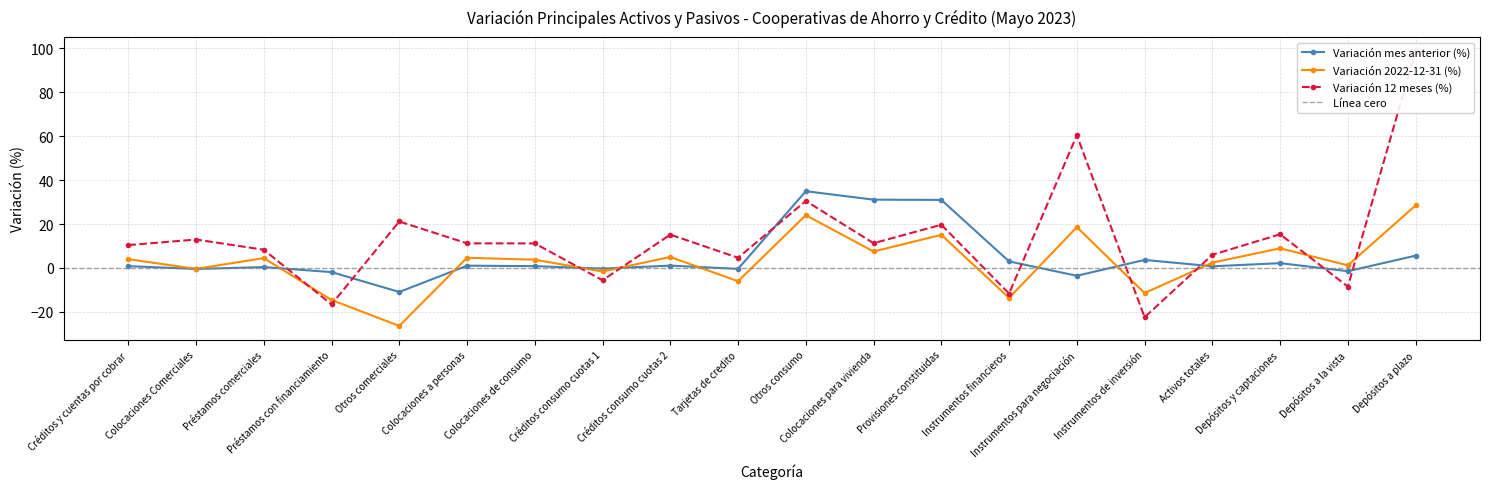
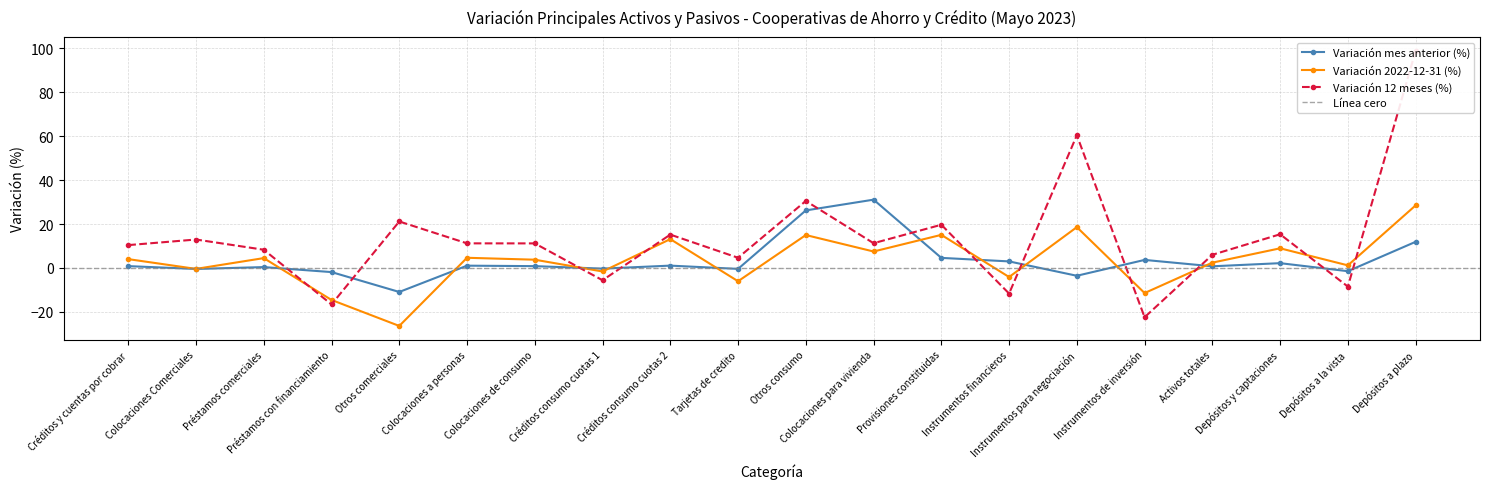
Variación 2022-12-31 (%), Créditos consumo cuotas 2: 5 -> 13
Variación mes anterior (%), Otros consumo: 35 -> 26
Variación 2022-12-31 (%), Otros consumo: 24 -> 15
Variación mes anterior (%), Provisiones constituidas: 31 -> 5
Variación 2022-12-31 (%), Instrumentos financieros: -14 -> -4
Variación mes anterior (%), Depósitos a plazo: 6 -> 12
